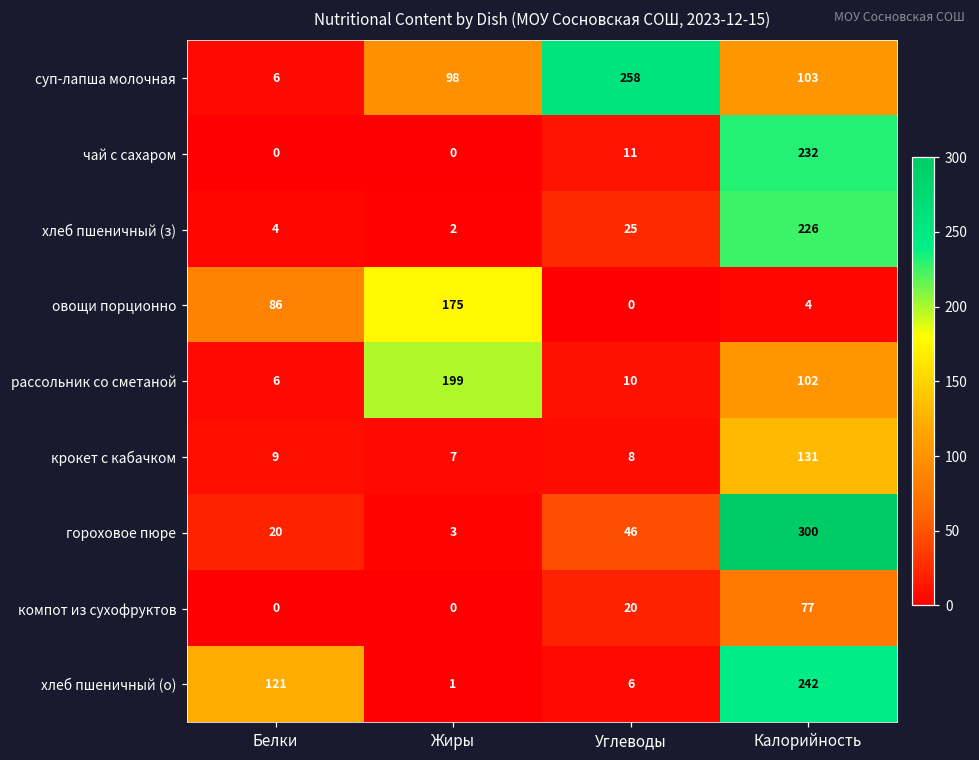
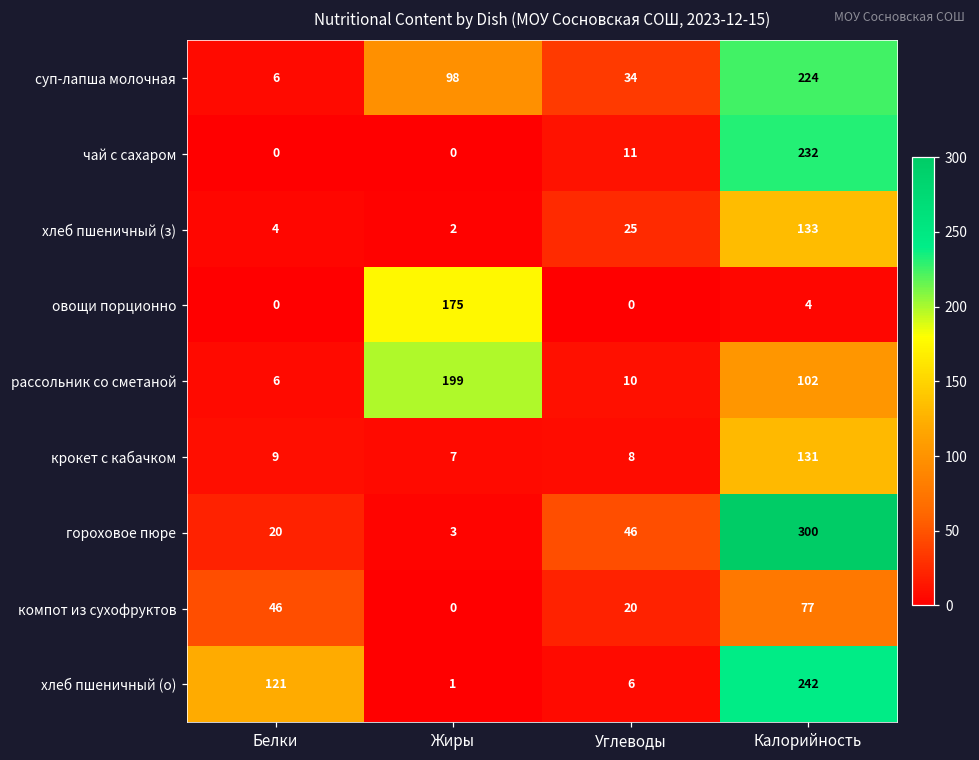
суп-лапша молочная, Углеводы: 258 -> 34
суп-лапша молочная, Калорийность: 103 -> 224
хлеб пшеничный (з), Калорийность: 226 -> 133
овощи порционно, Белки: 86 -> 0
компот из сухофруктов, Белки: 0 -> 46
